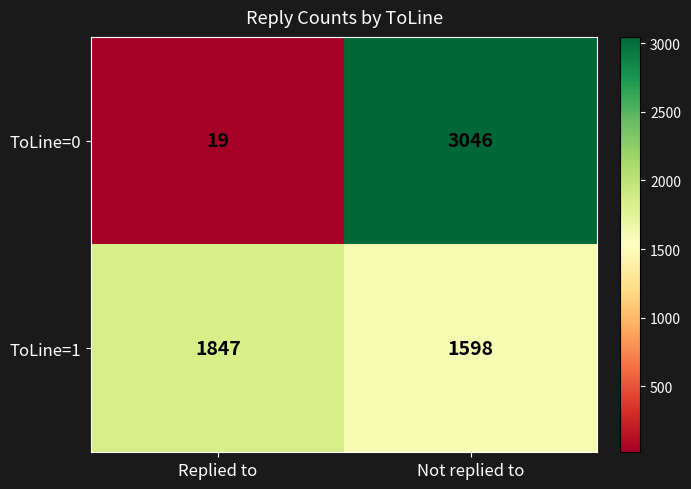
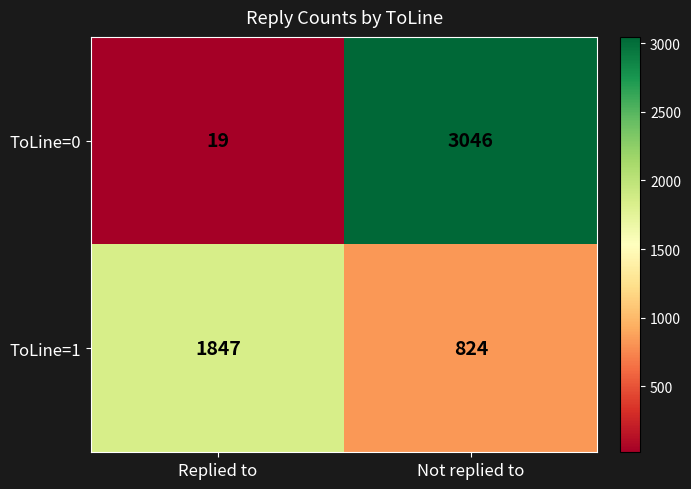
ToLine=1, Not replied to: 1598 -> 824
